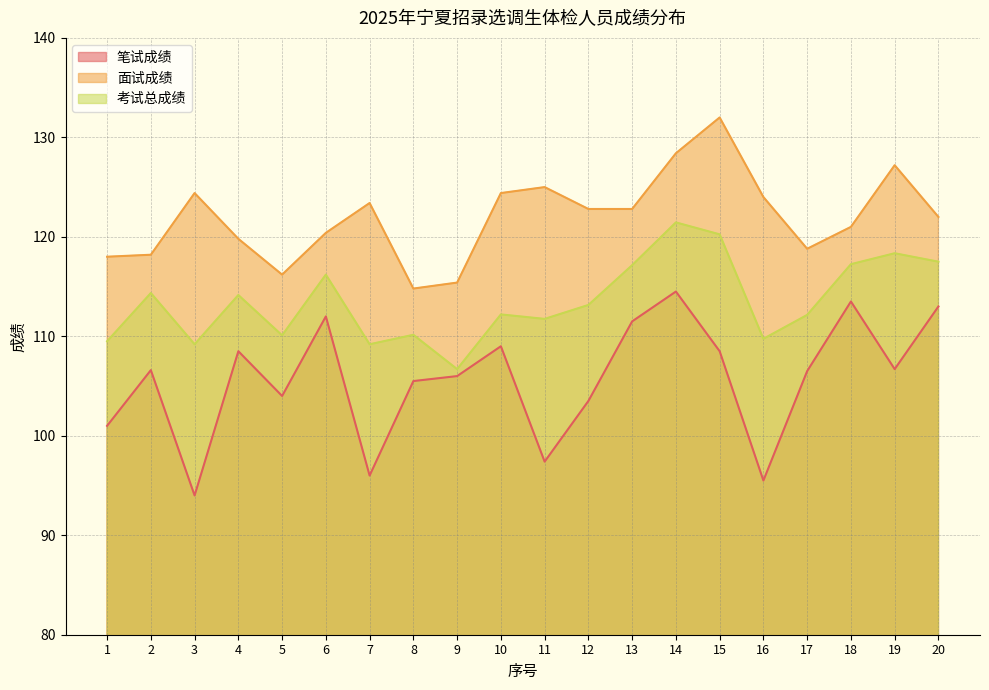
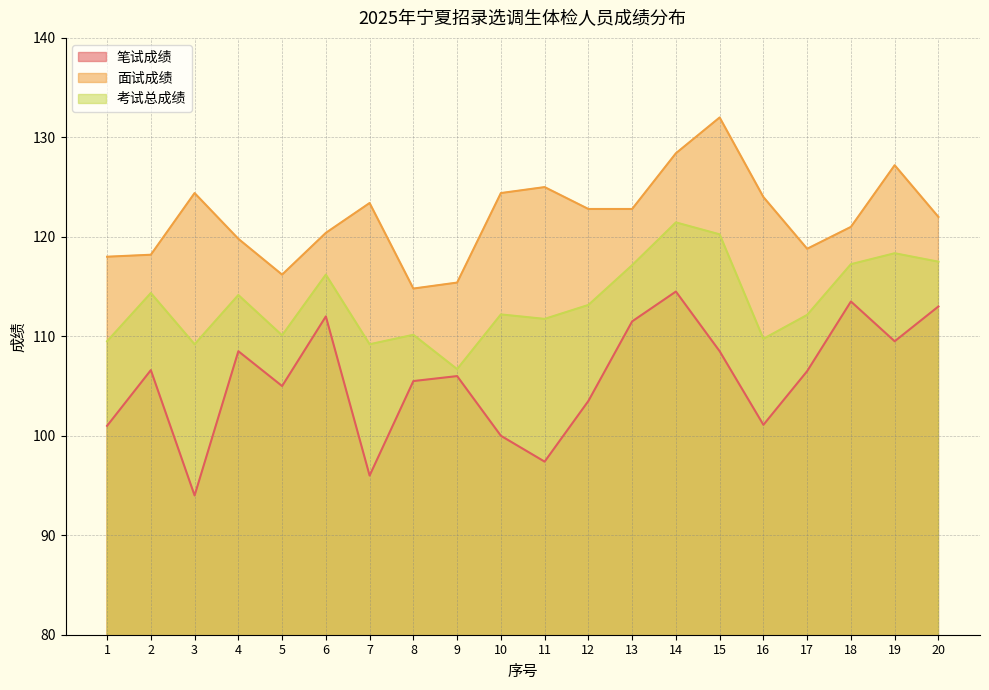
笔试成绩, 5: 104 -> 105
笔试成绩, 10: 109 -> 100
笔试成绩, 16: 96 -> 101
笔试成绩, 19: 107 -> 110
